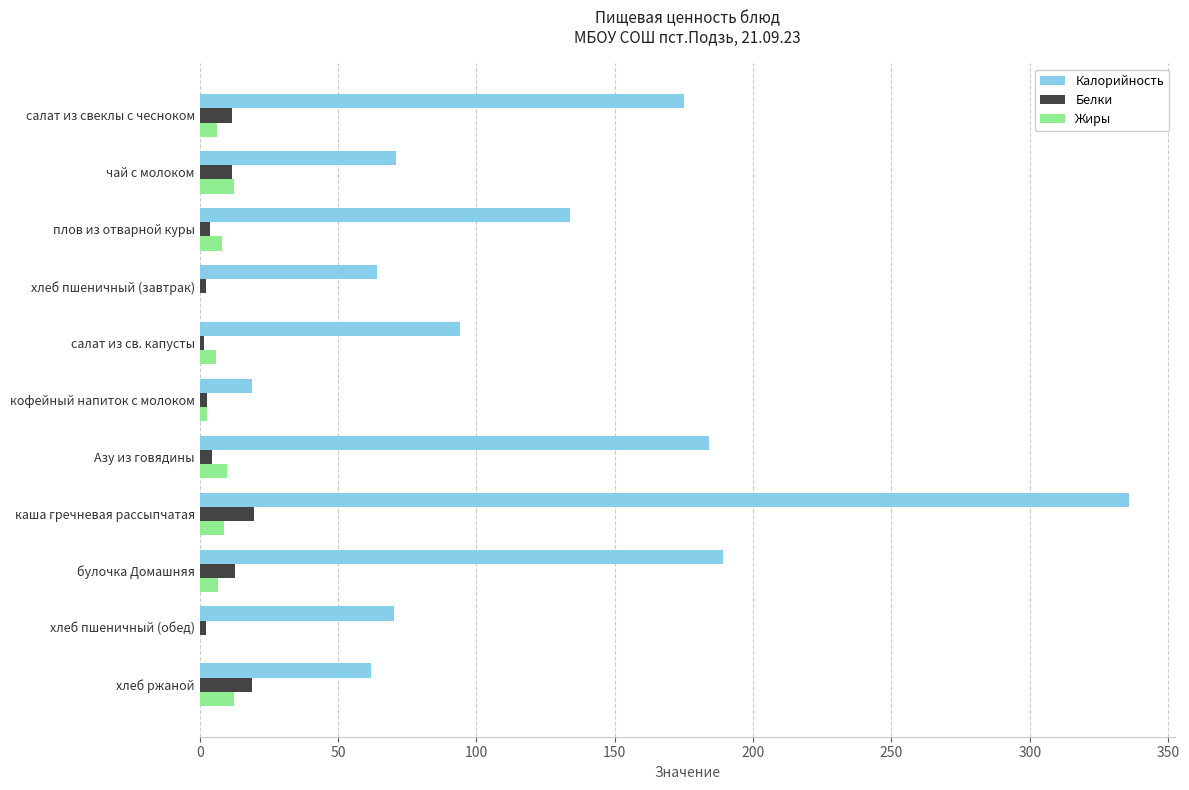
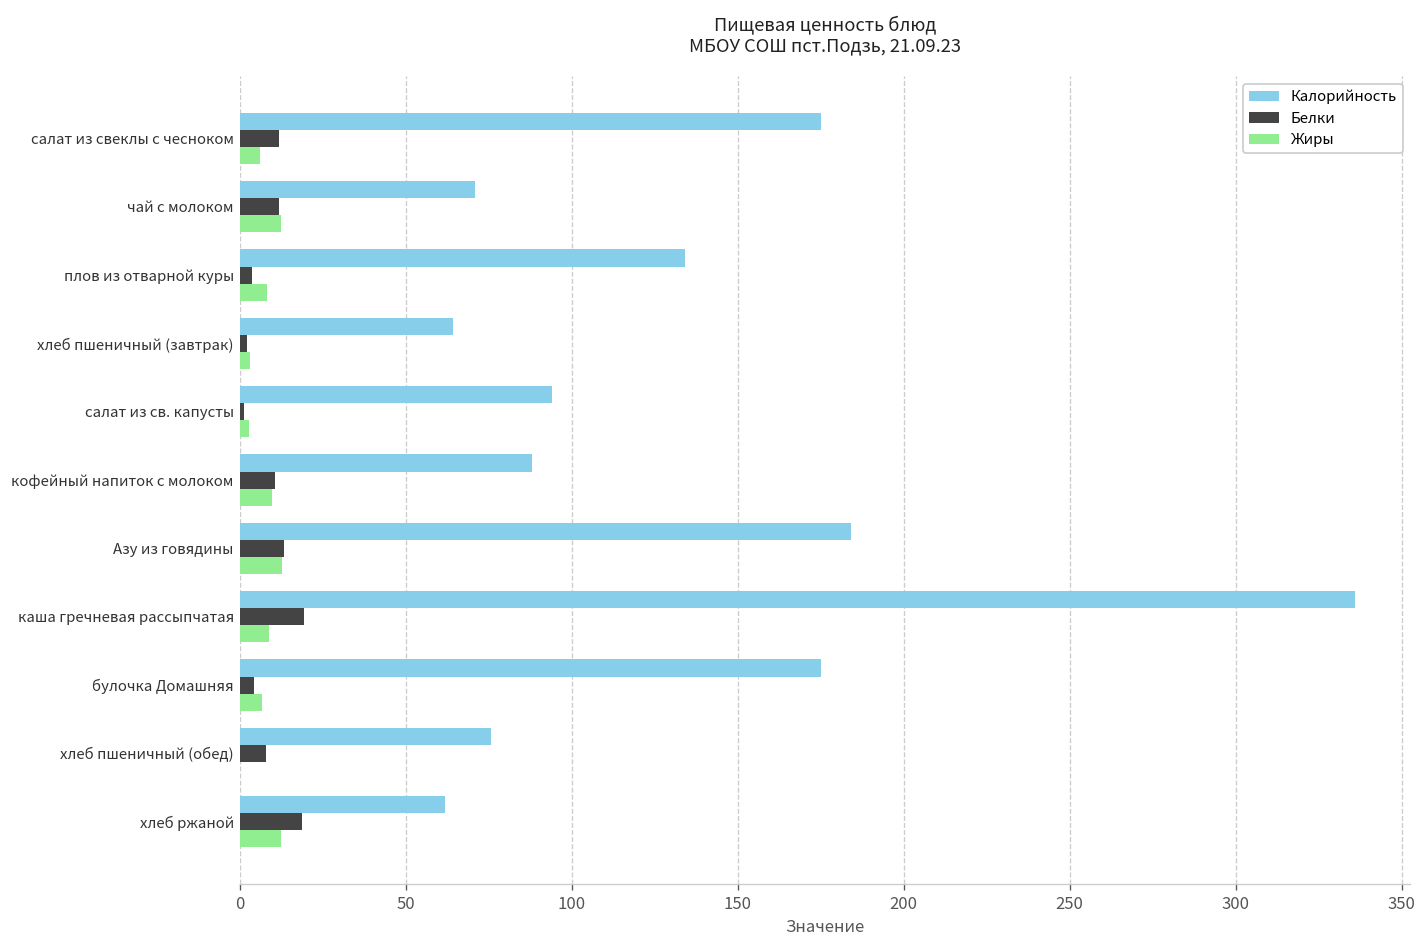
Жиры, хлеб пшеничный (завтрак): 0 -> 3
Жиры, салат из св. капусты: 6 -> 3
Калорийность, кофейный напиток с молоком: 19 -> 88
Белки, кофейный напиток с молоком: 3 -> 11
Жиры, кофейный напиток с молоком: 3 -> 10
Белки, Азу из говядины: 5 -> 13
Жиры, Азу из говядины: 10 -> 13
Калорийность, булочка Домашняя: 189 -> 175
Белки, булочка Домашняя: 13 -> 4
Калорийность, хлеб пшеничный (обед): 70 -> 76
Белки, хлеб пшеничный (обед): 2 -> 8
